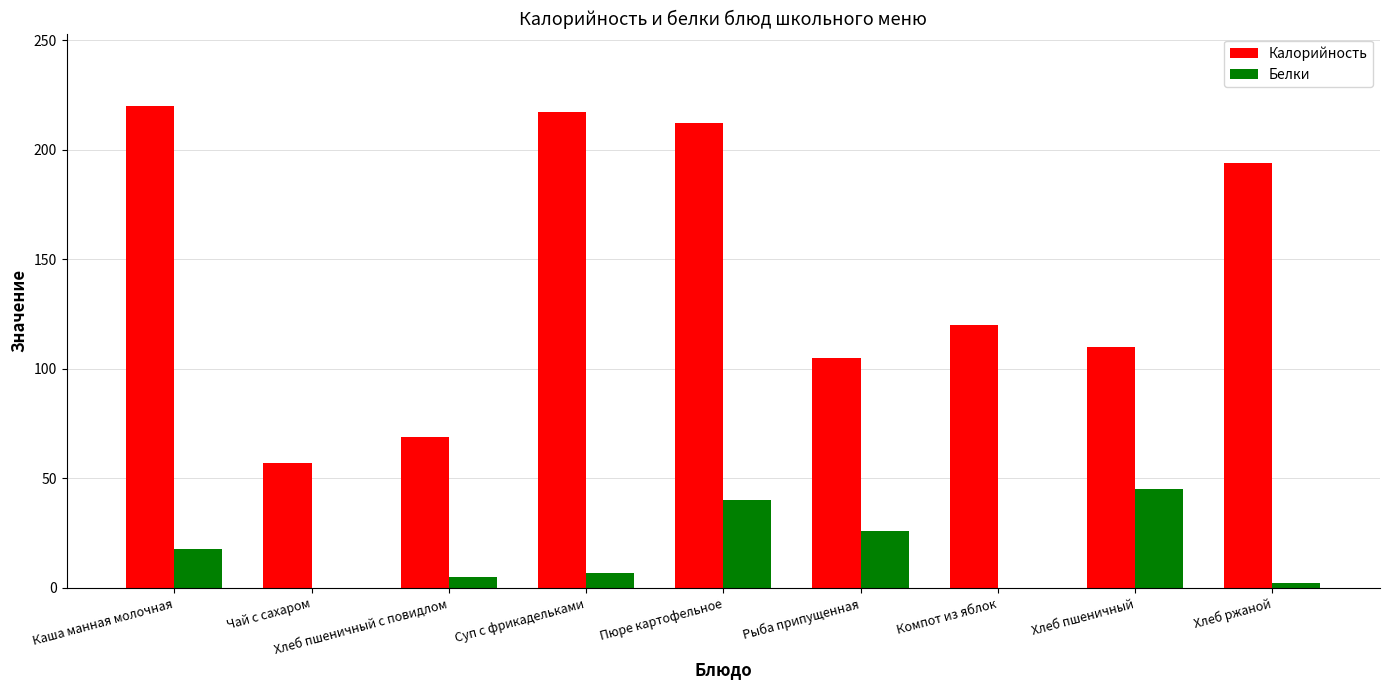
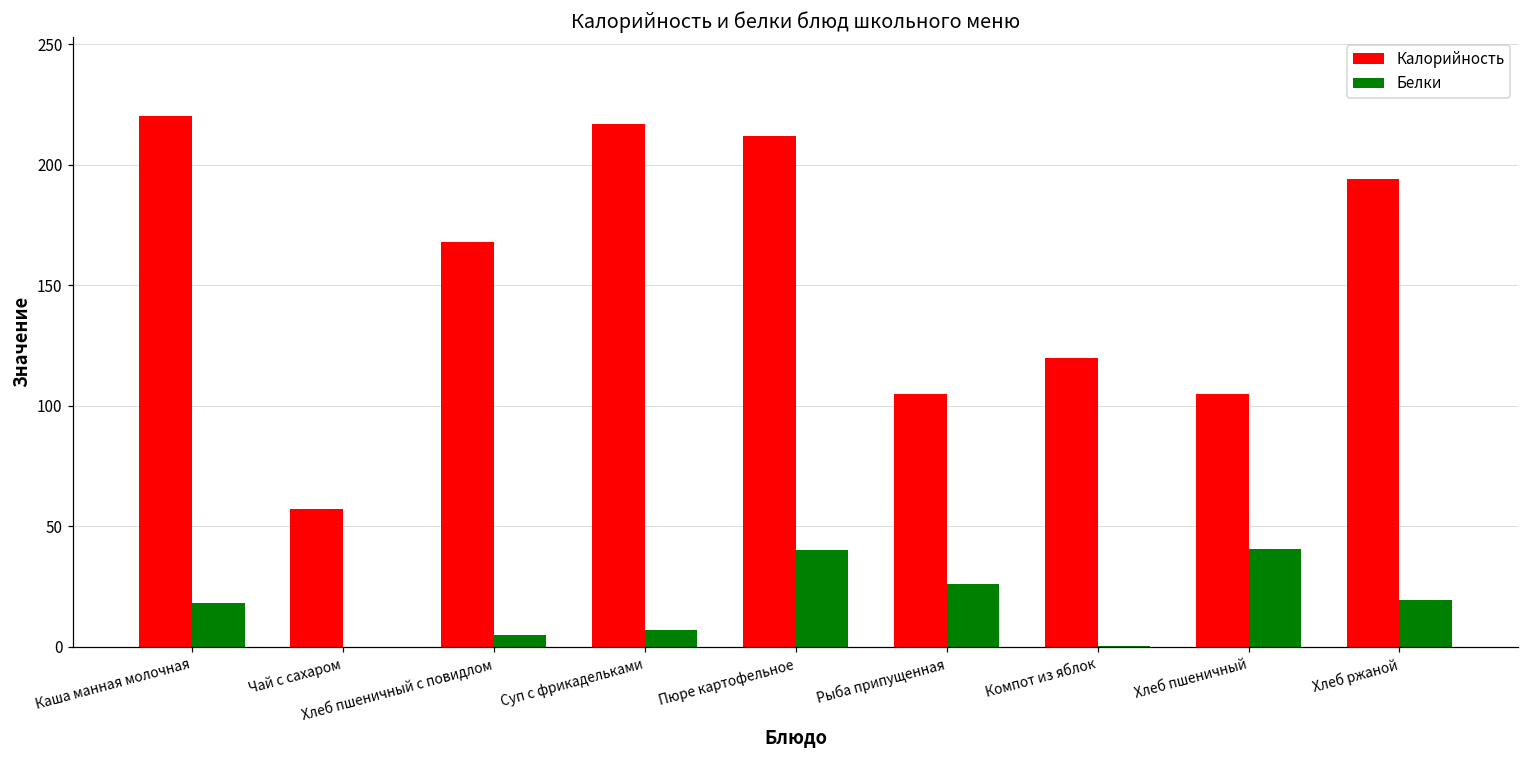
Калорийность, Хлеб пшеничный с повидлом: 69 -> 168
Калорийность, Хлеб пшеничный: 110 -> 105
Белки, Хлеб пшеничный: 45 -> 41
Белки, Хлеб ржаной: 2 -> 19
